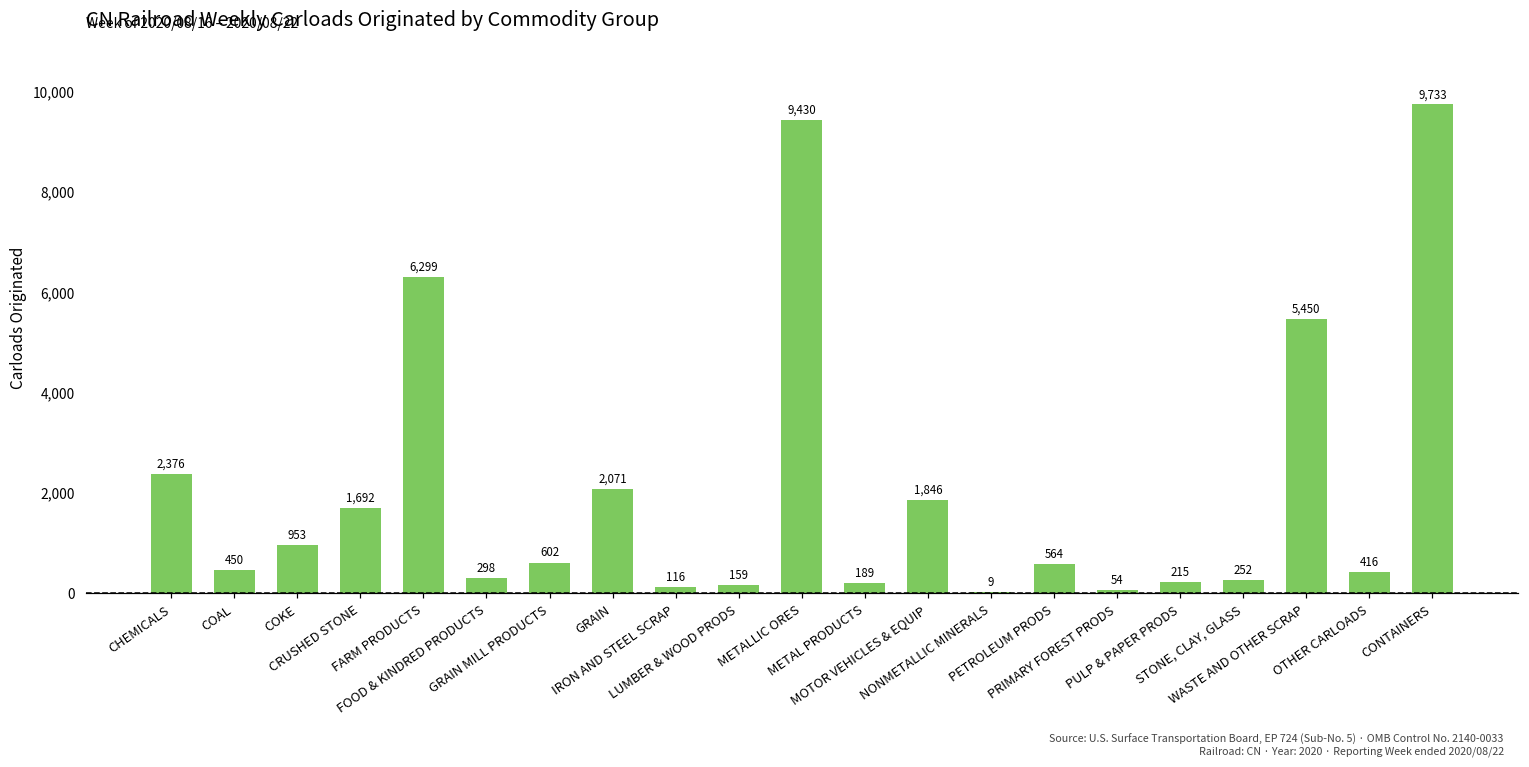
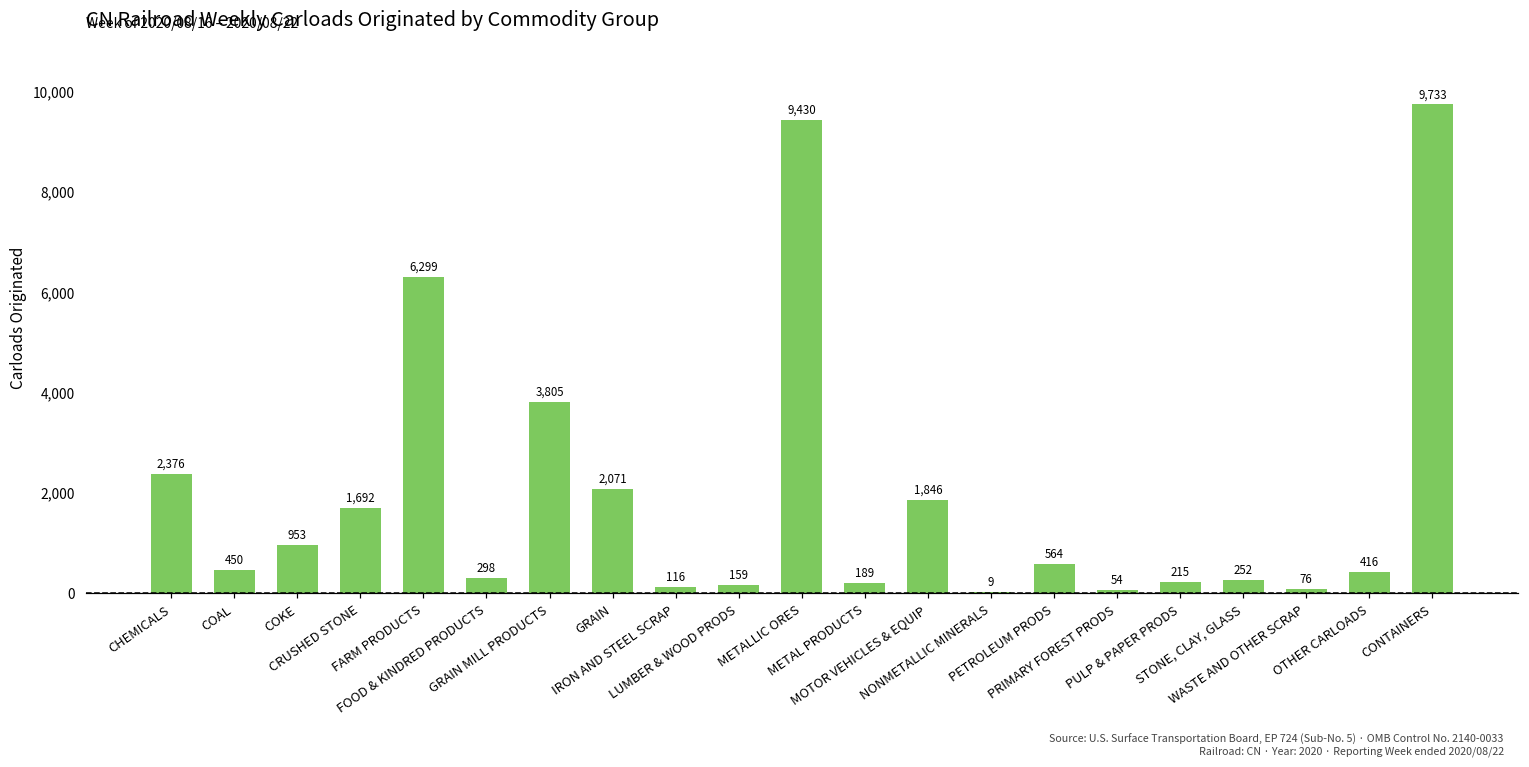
GRAIN MILL PRODUCTS: 602 -> 3,805
WASTE AND OTHER SCRAP: 5,450 -> 76
